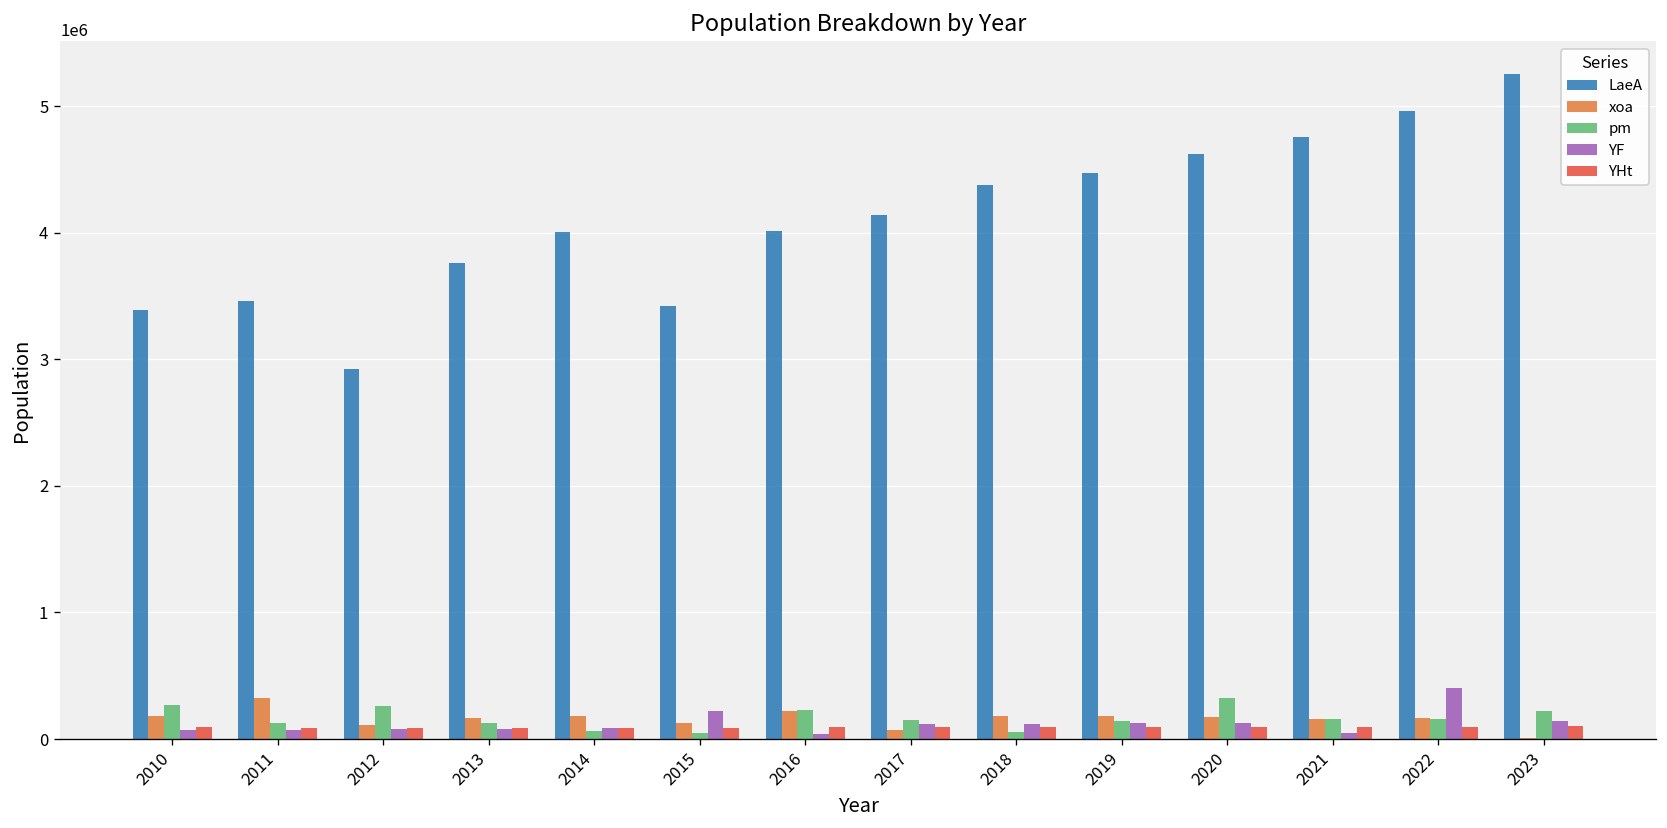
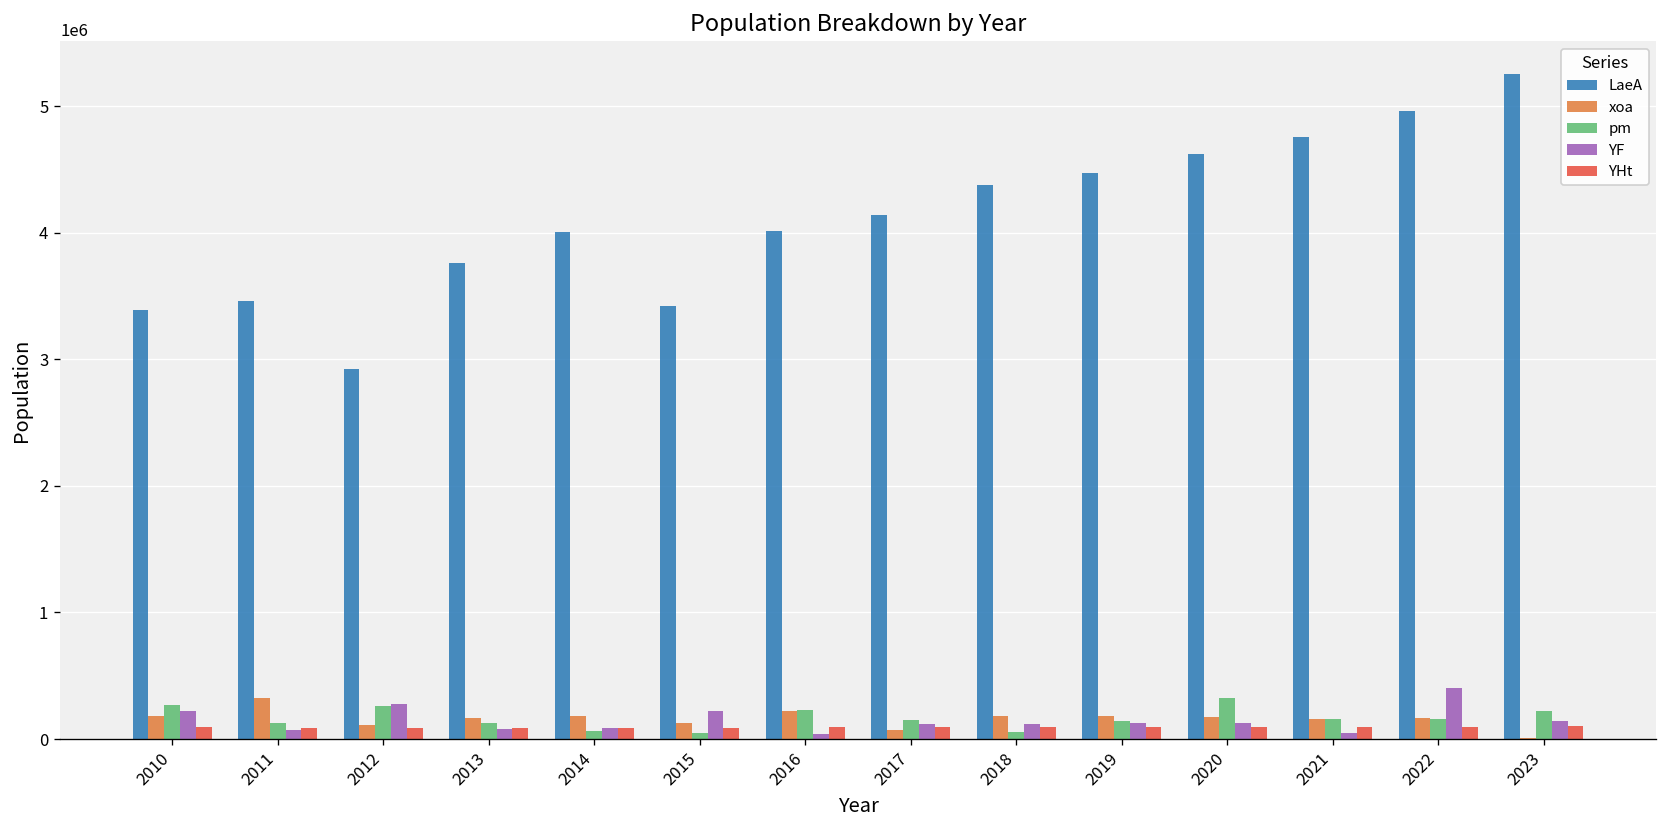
YF, 2010: 70000 -> 220000
YF, 2012: 80000 -> 280000
